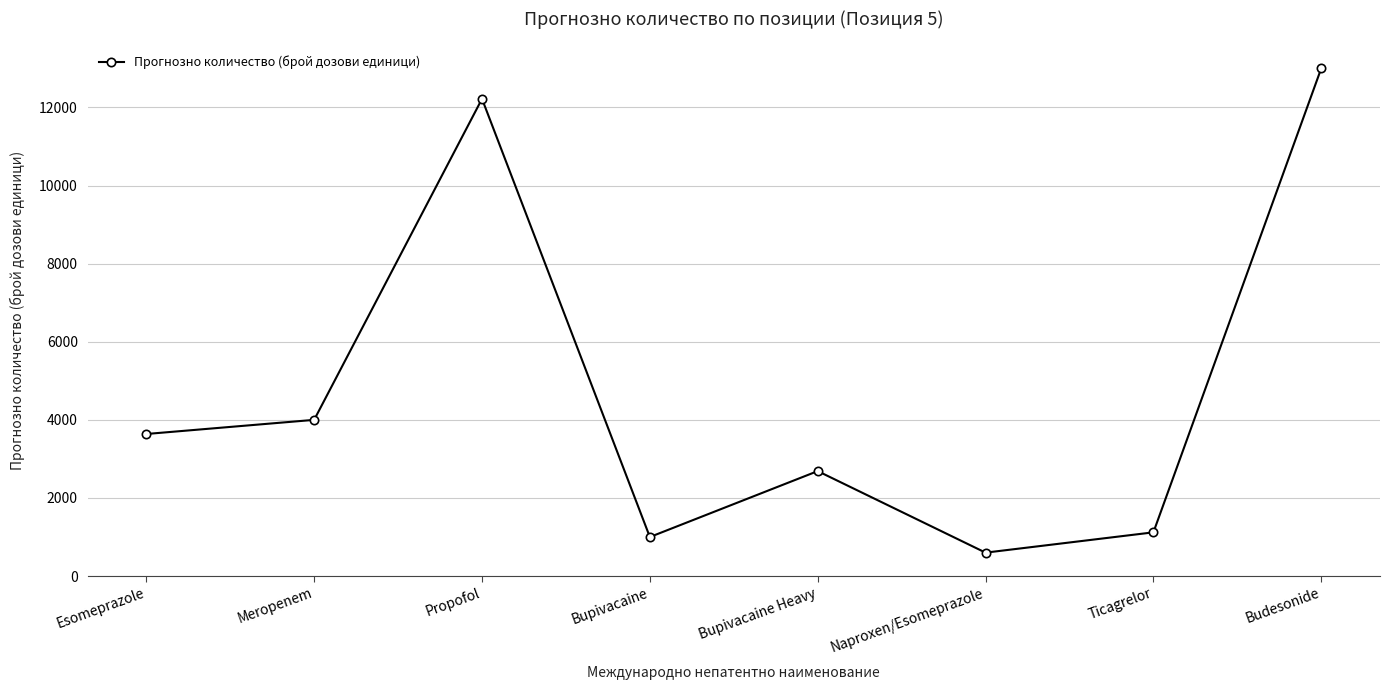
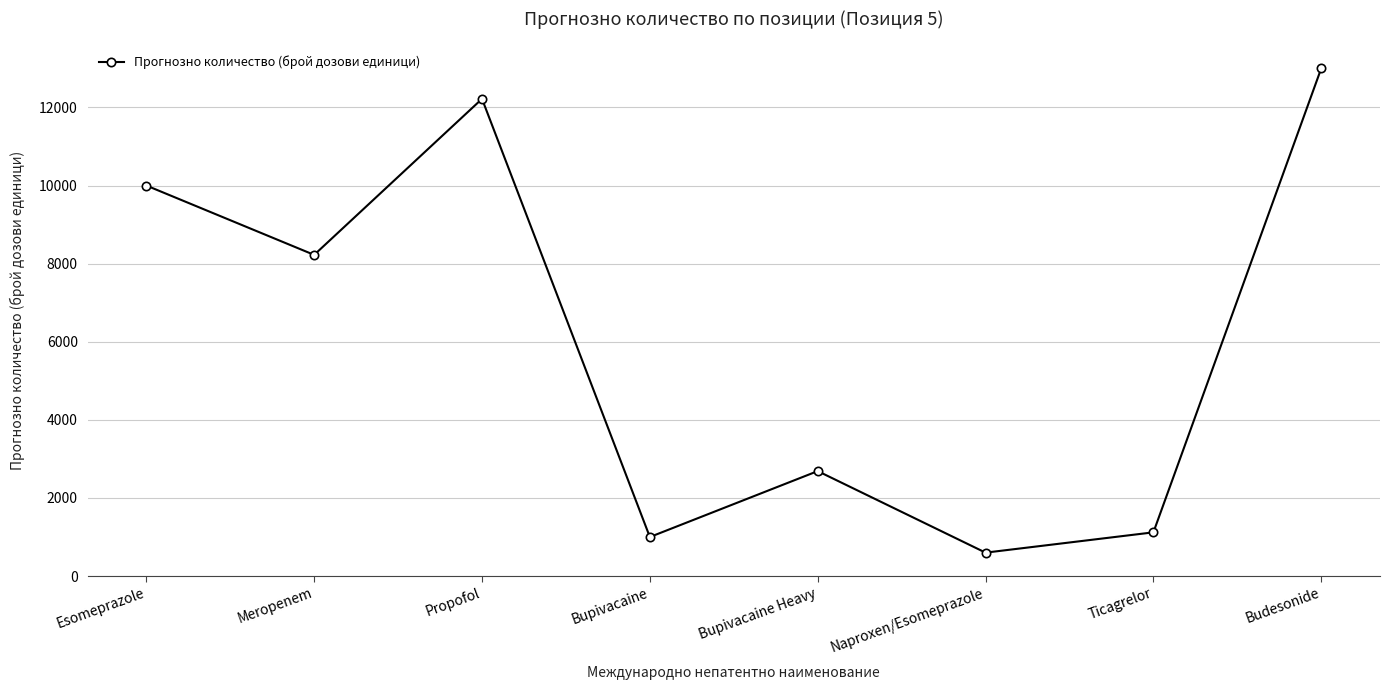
Esomeprazole: 3600 -> 10000
Meropenem: 4000 -> 8200
